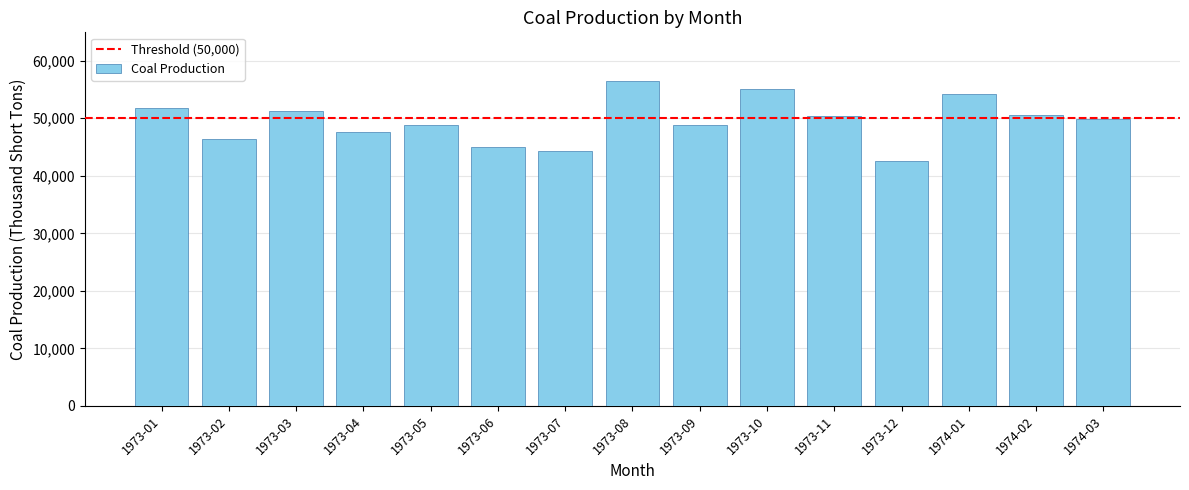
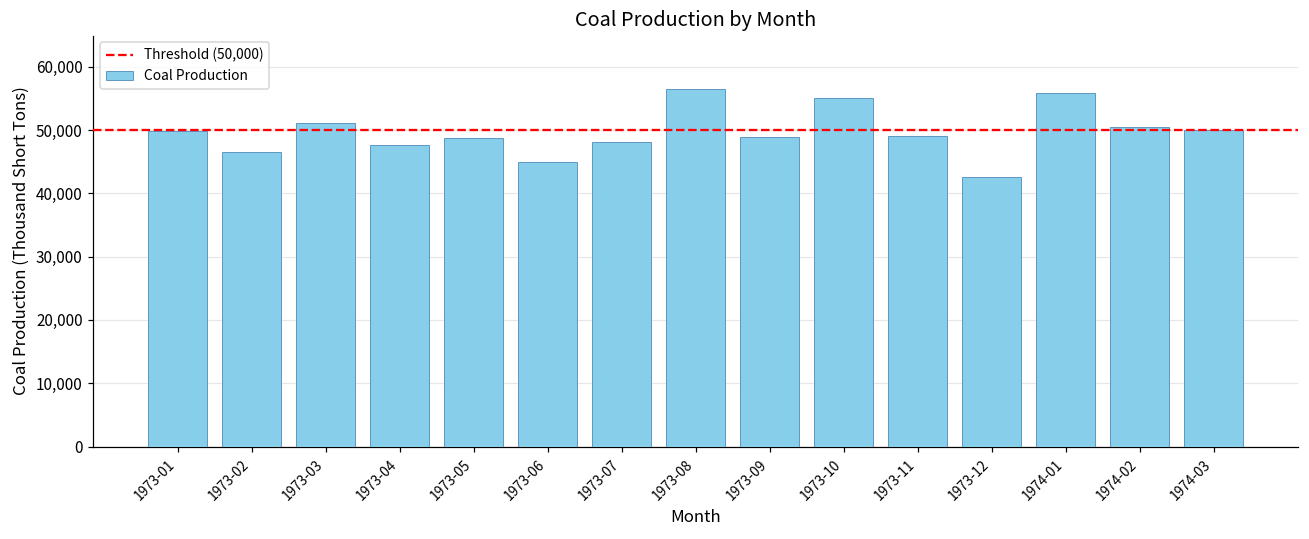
1973-01: 52,000 -> 50,000
1973-07: 44,000 -> 48,000
1973-11: 50,000 -> 49,000
1974-01: 54,000 -> 56,000
